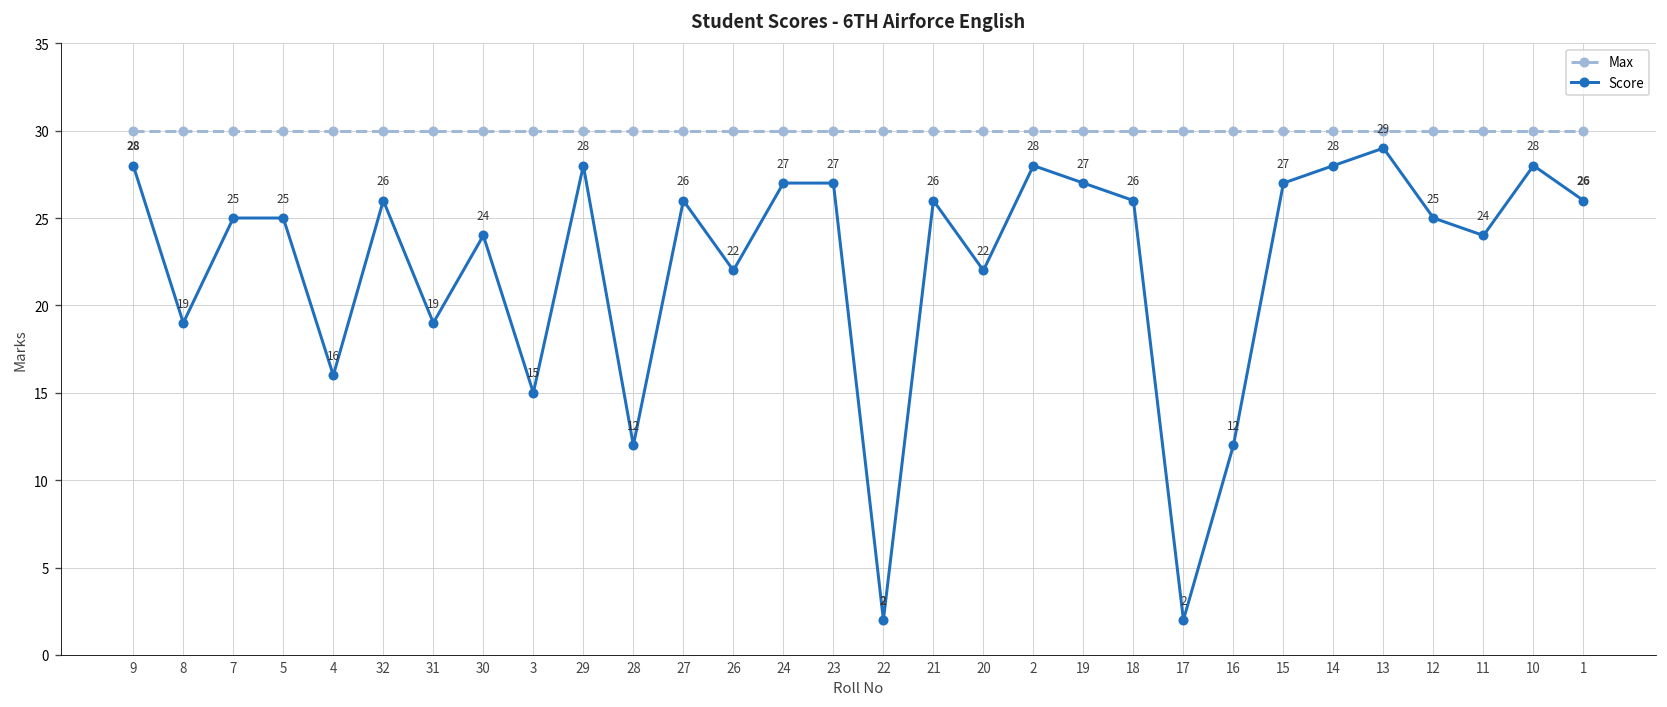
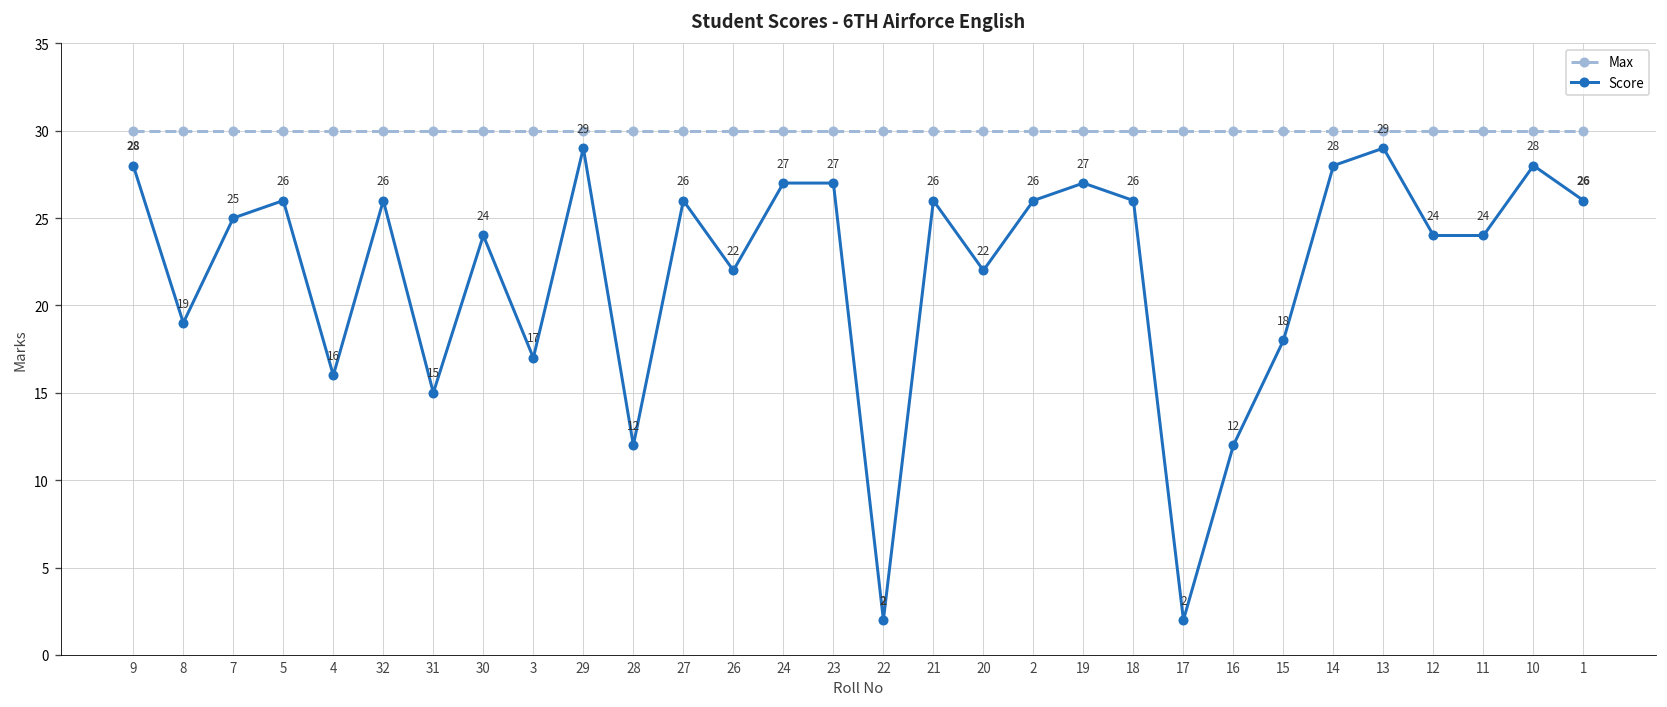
Score, 5: 25 -> 26
Score, 31: 19 -> 15
Score, 3: 15 -> 17
Score, 29: 28 -> 29
Score, 2: 28 -> 26
Score, 15: 27 -> 18
Score, 12: 25 -> 24
